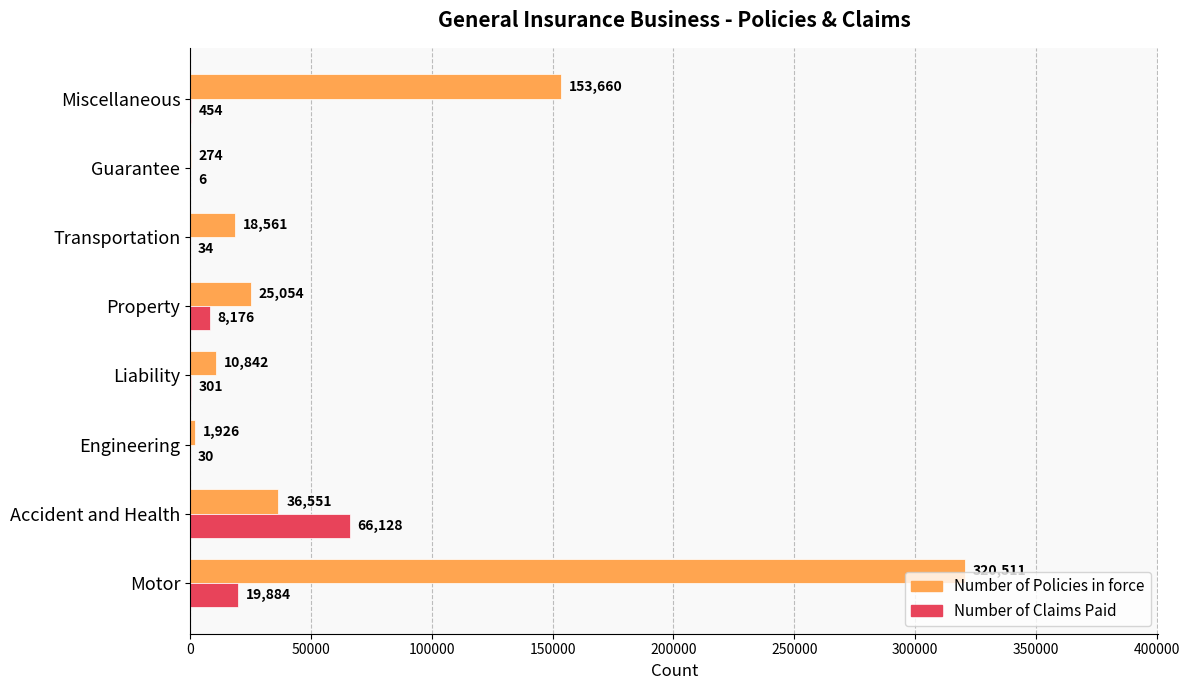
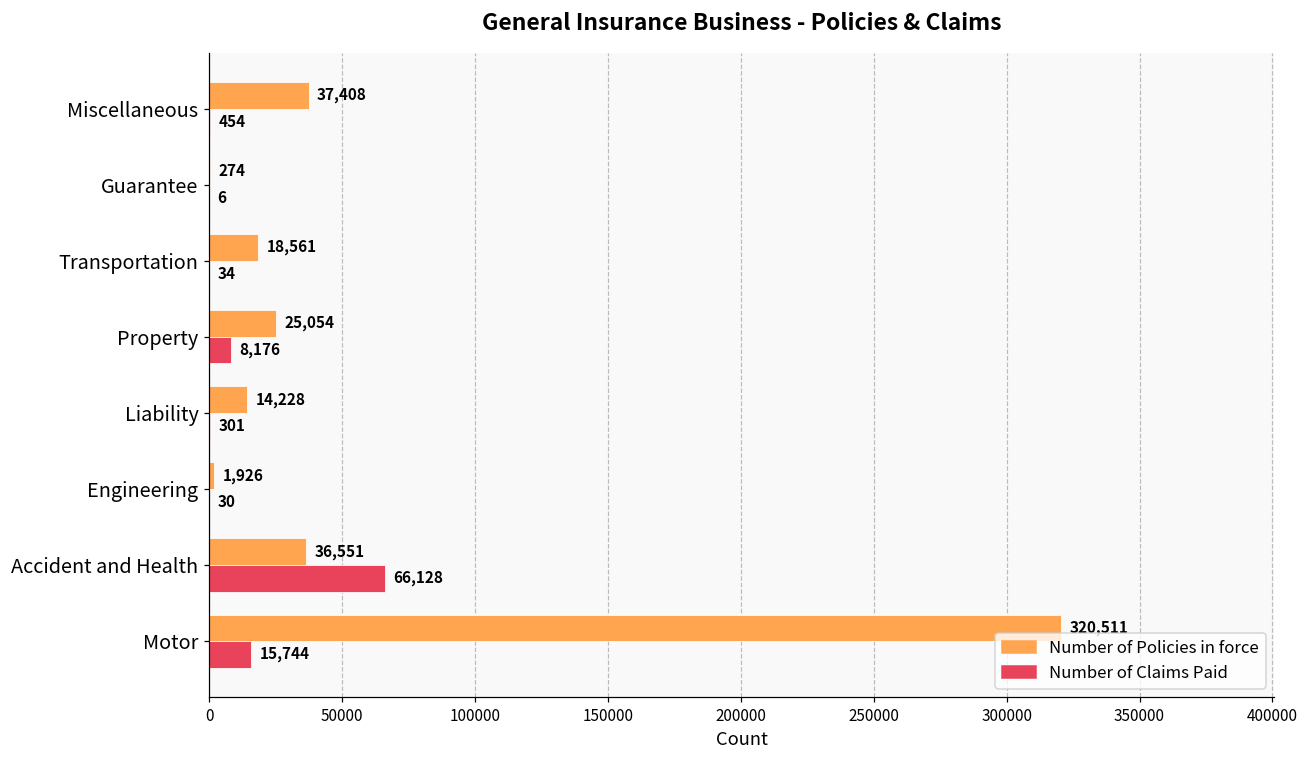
Number of Policies in force, Miscellaneous: 153,660 -> 37,408
Number of Policies in force, Liability: 10,842 -> 14,228
Number of Claims Paid, Motor: 19,884 -> 15,744
